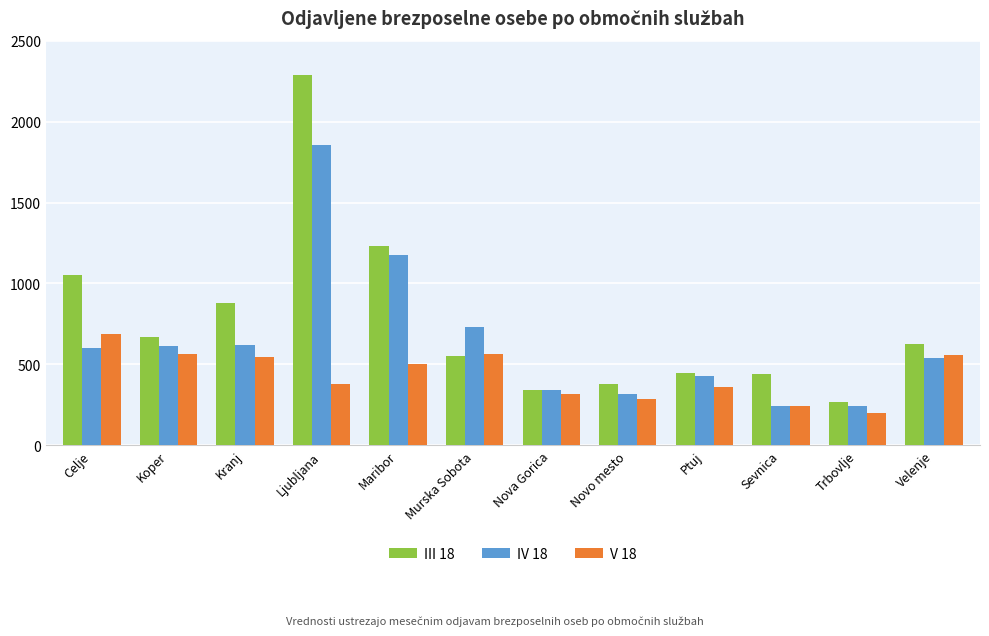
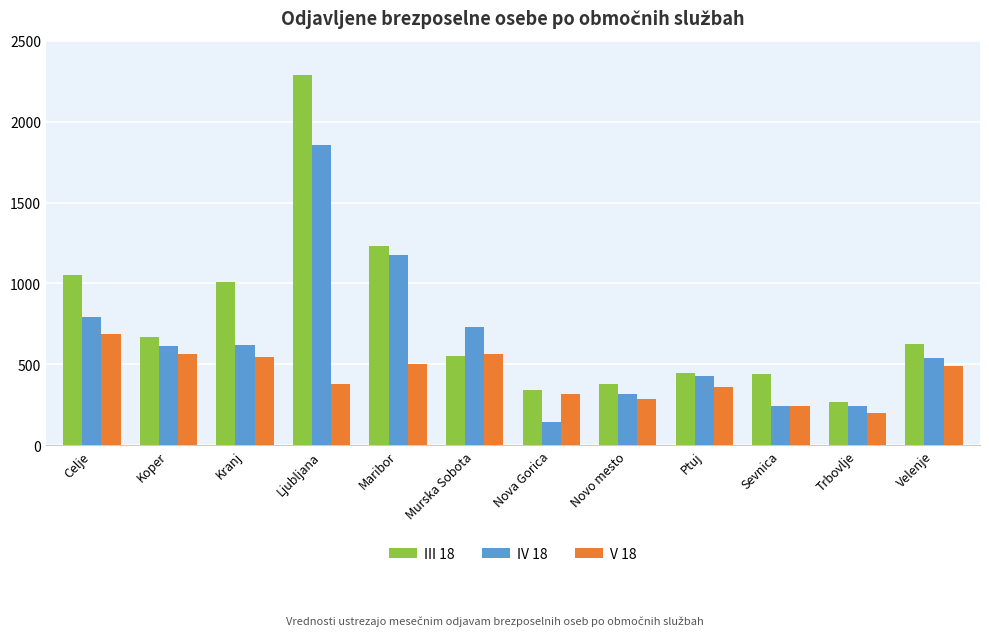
IV 18, Celje: 600 -> 790
III 18, Kranj: 880 -> 1010
IV 18, Nova Gorica: 340 -> 140
V 18, Velenje: 560 -> 490
